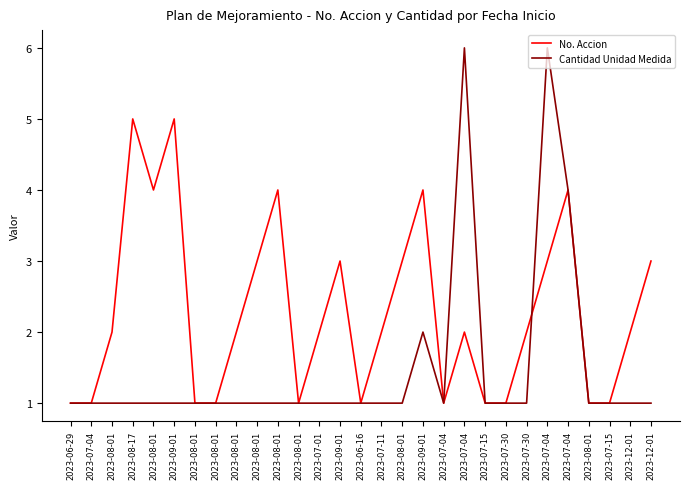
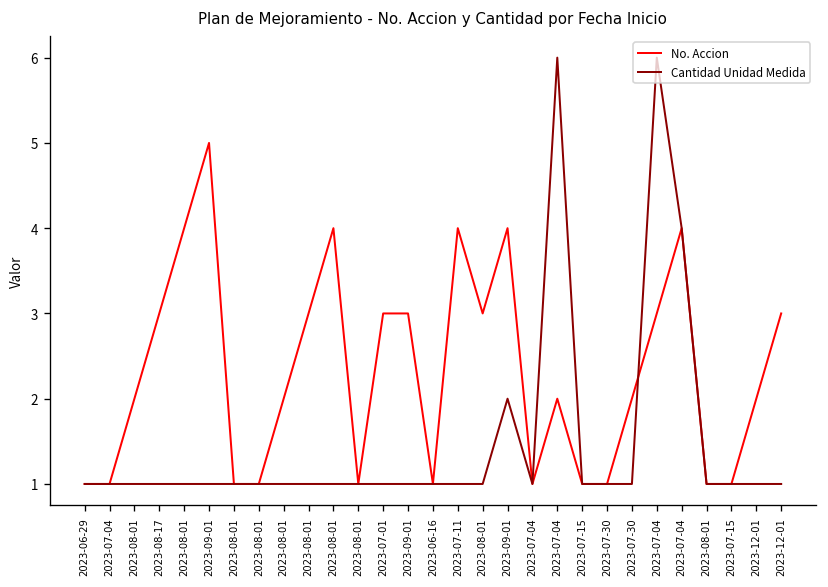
No. Accion, 2023-08-17: 5 -> 3
No. Accion, 2023-07-01: 2 -> 3
No. Accion, 2023-07-11: 2 -> 4
